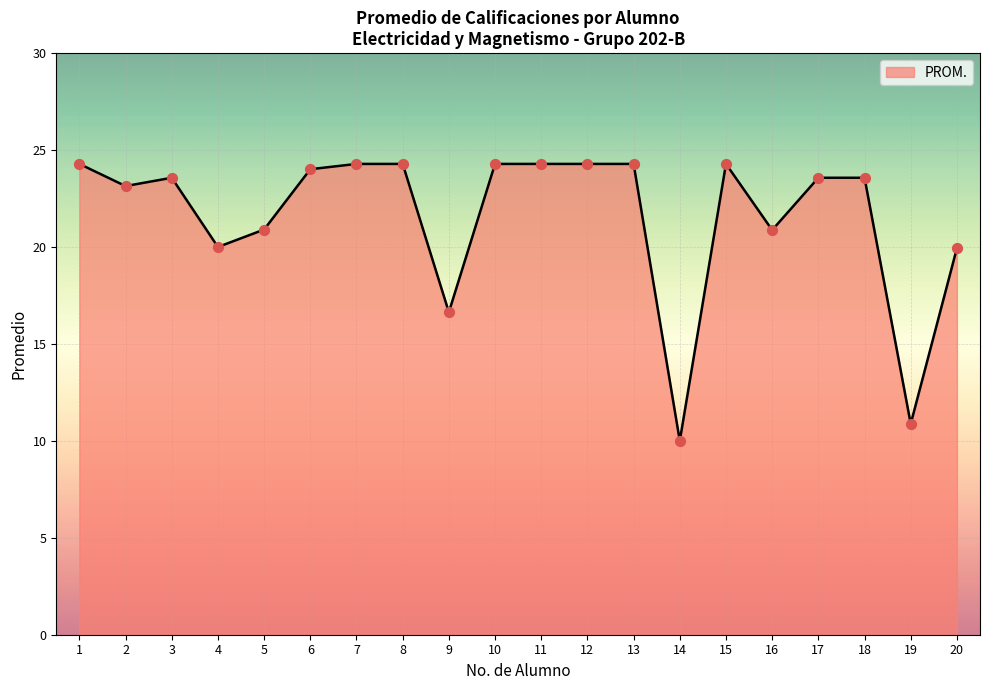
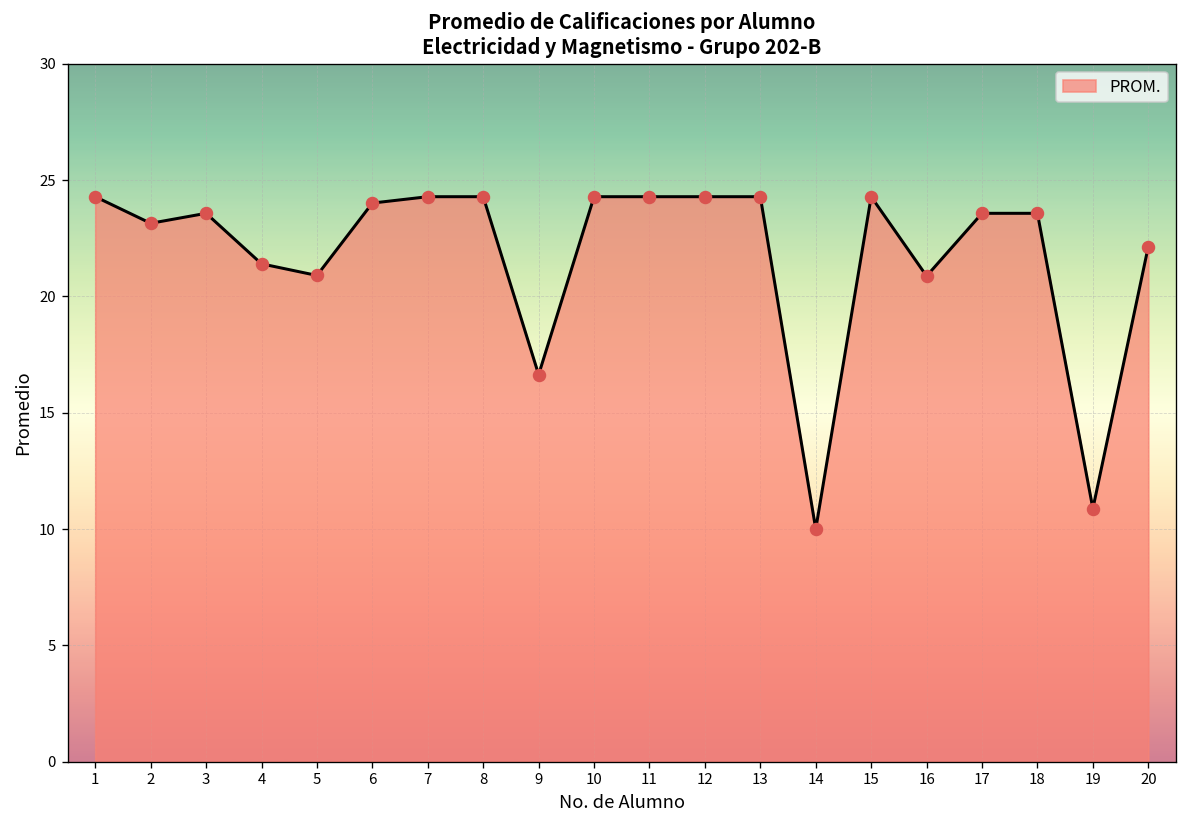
4: 20.0 -> 21.4
20: 19.9 -> 22.1
